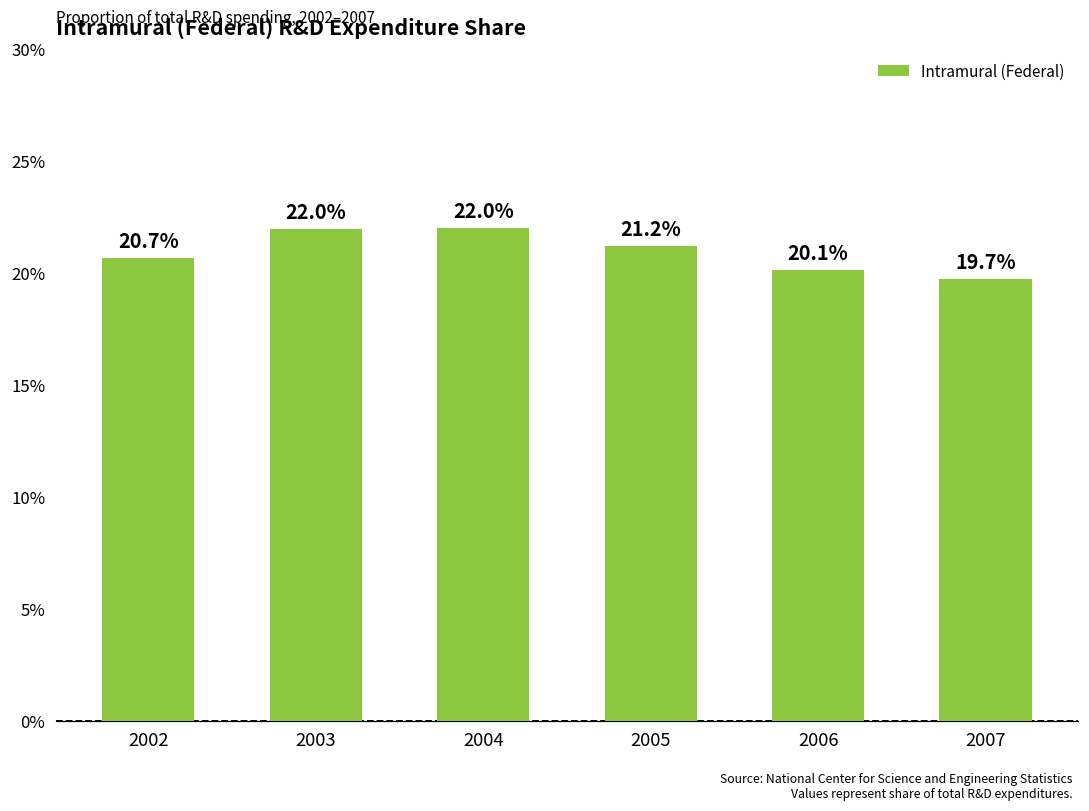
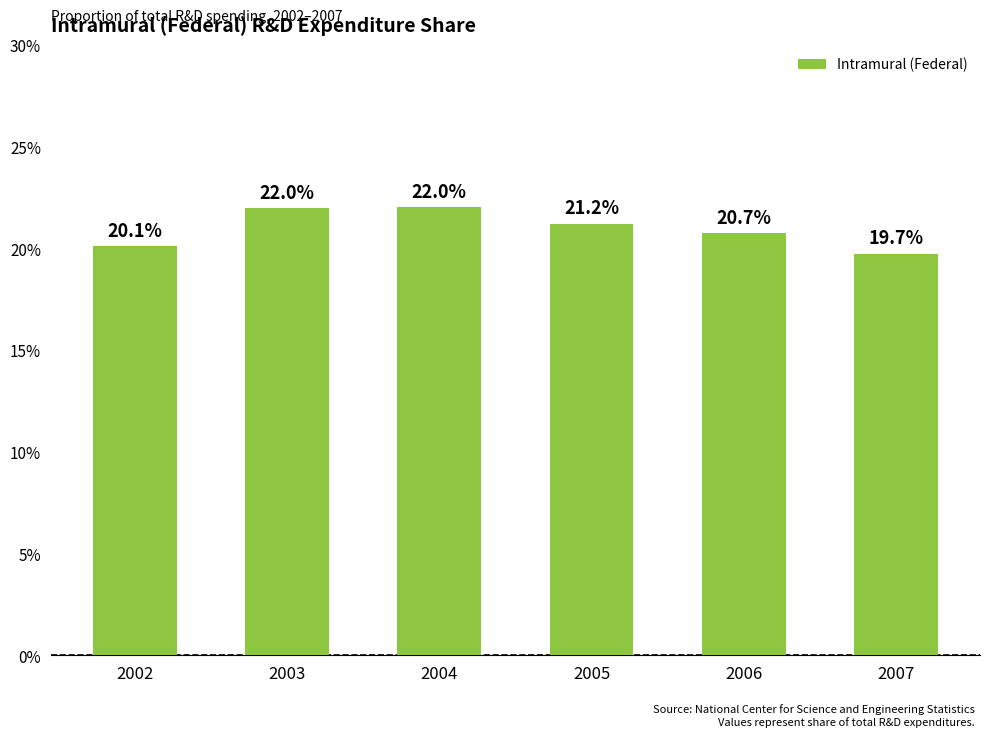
2002: 20.7% -> 20.1%
2006: 20.1% -> 20.7%
